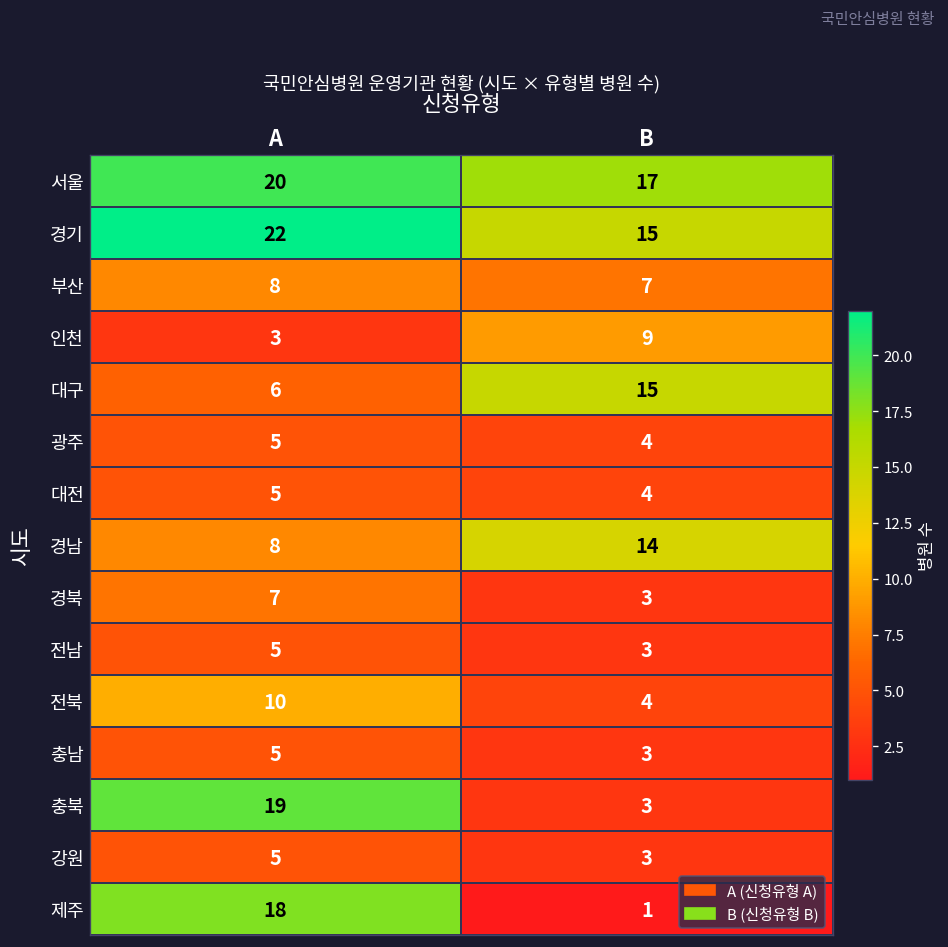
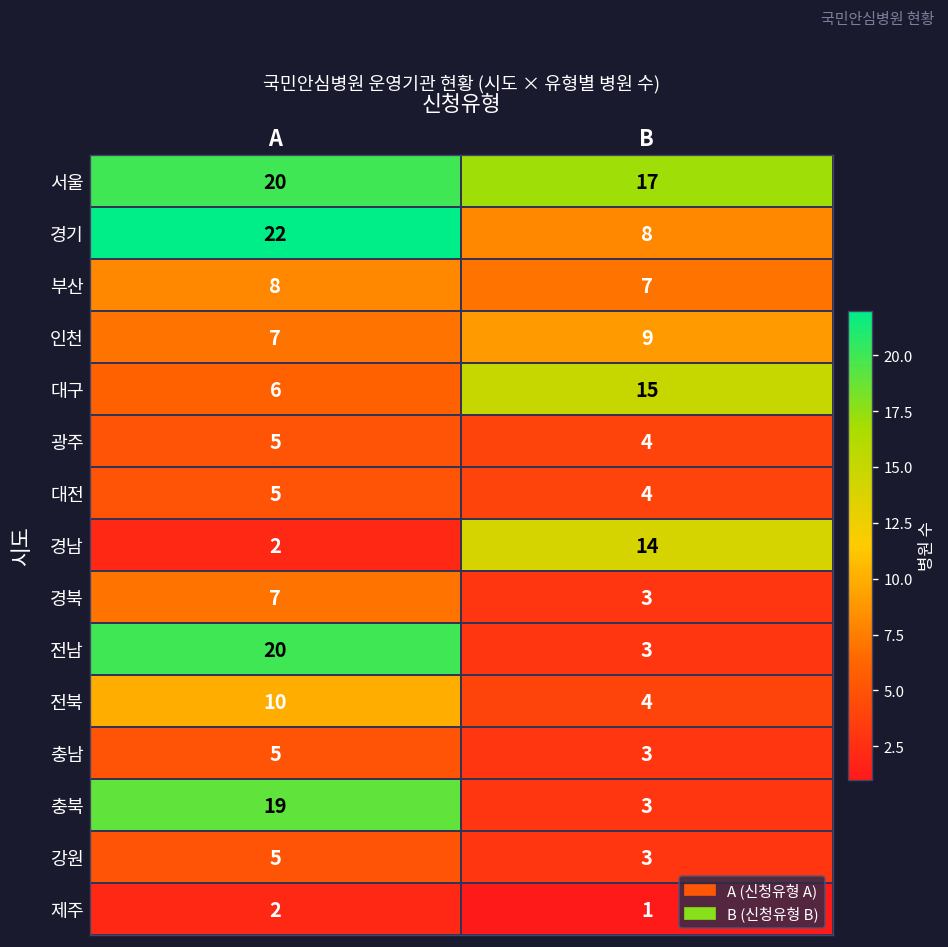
경기, B: 15 -> 8
인천, A: 3 -> 7
경남, A: 8 -> 2
전남, A: 5 -> 20
제주, A: 18 -> 2
